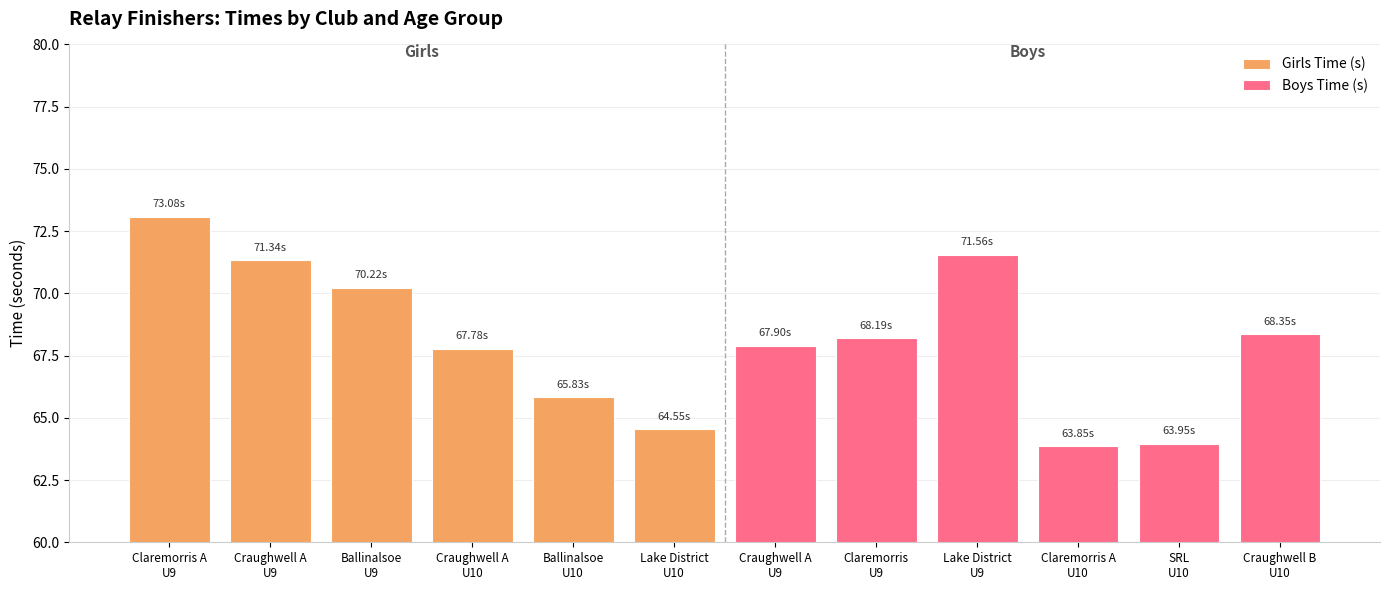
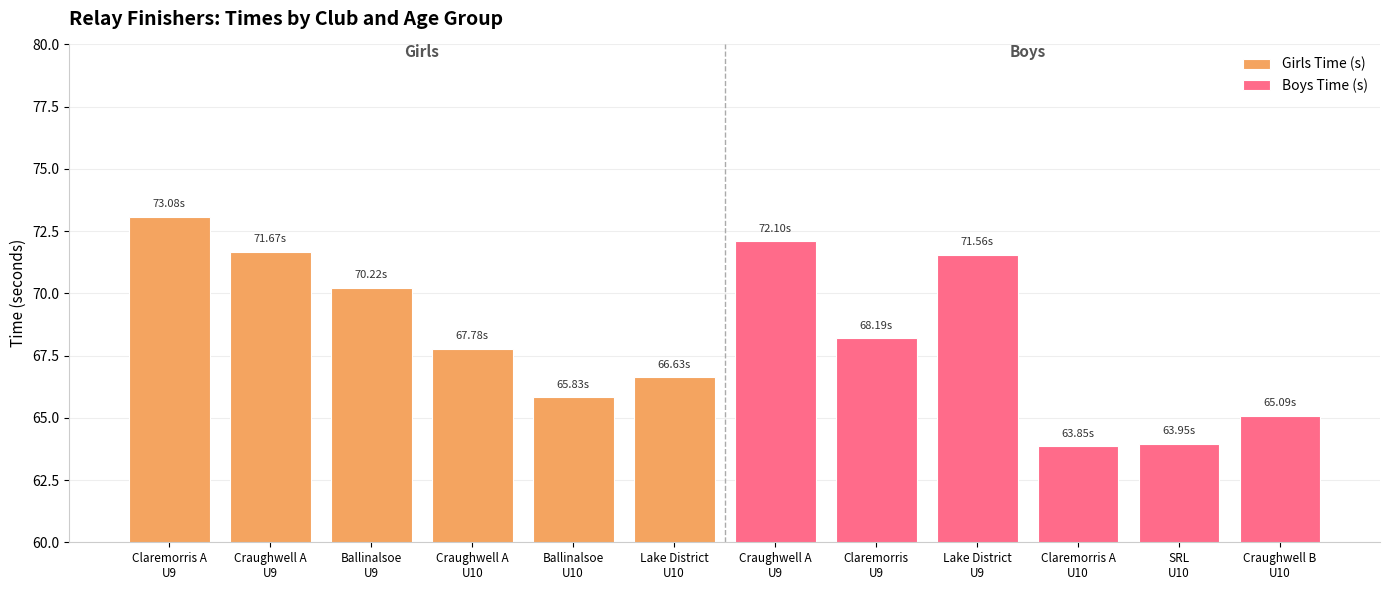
Girls Time (s), Craughwell A U9: 71.34s -> 71.67s
Girls Time (s), Lake District U10: 64.55s -> 66.63s
Boys Time (s), Craughwell A U9: 67.90s -> 72.10s
Boys Time (s), Craughwell B U10: 68.35s -> 65.09s
